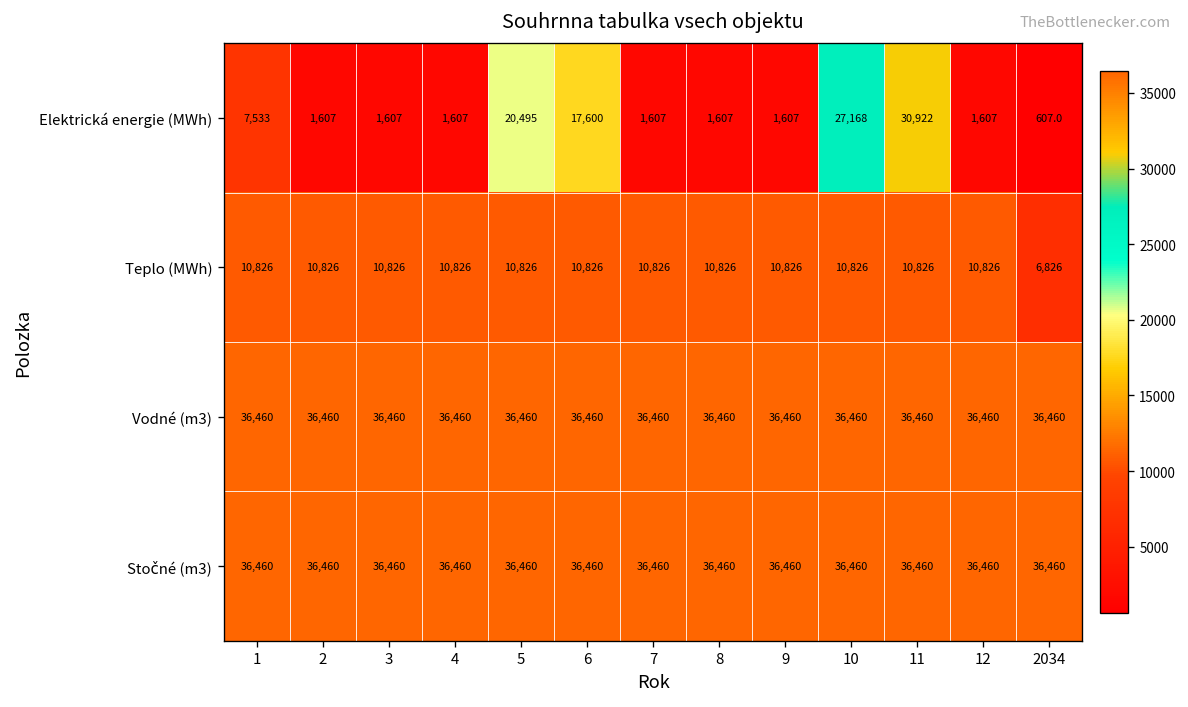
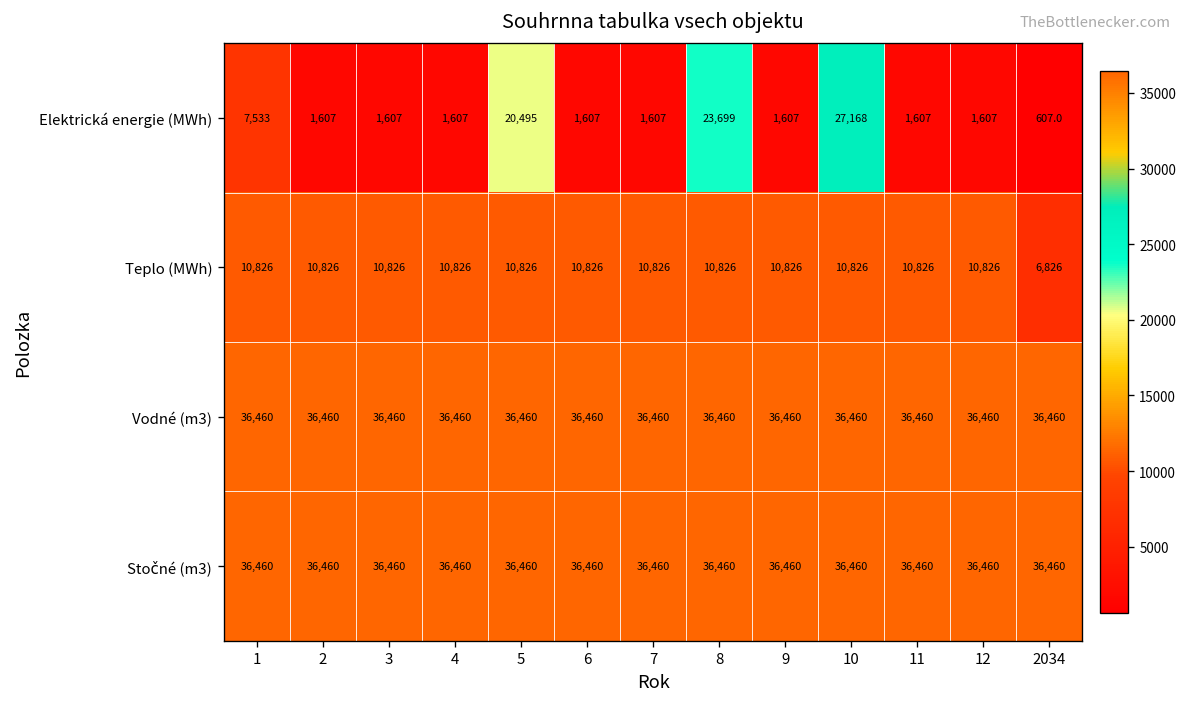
Elektrická energie (MWh), 6: 17,600 -> 1,607
Elektrická energie (MWh), 8: 1,607 -> 23,699
Elektrická energie (MWh), 11: 30,922 -> 1,607
